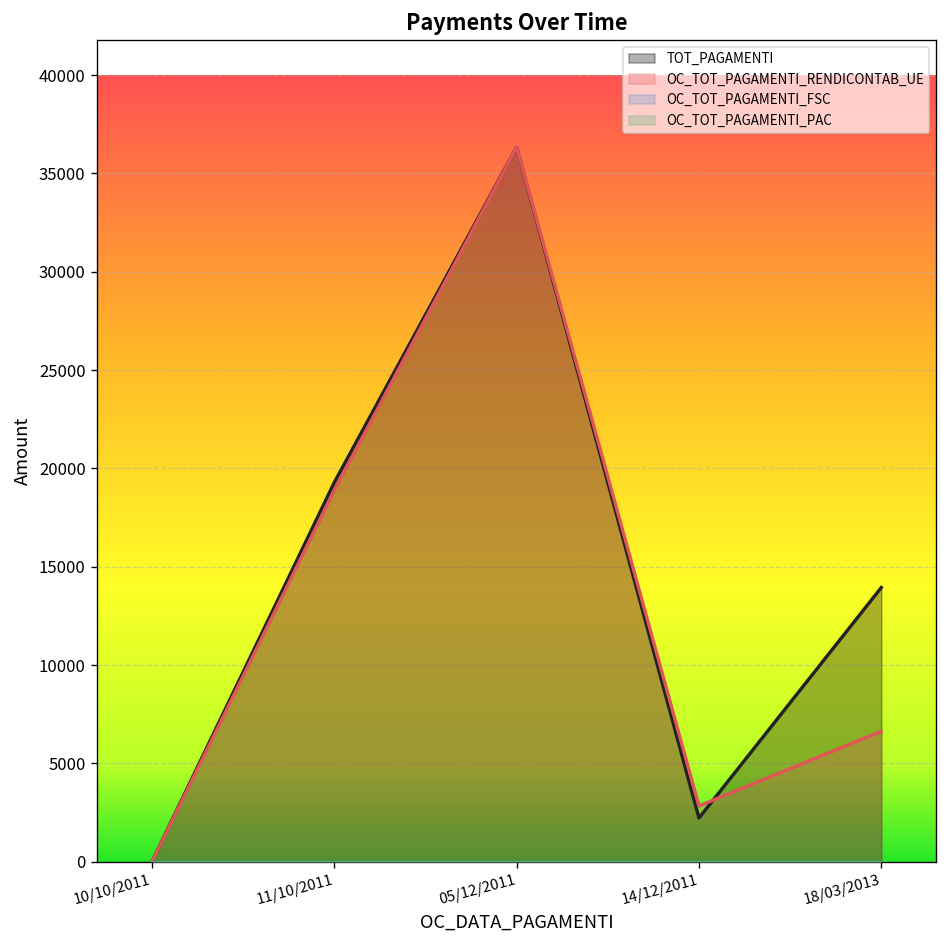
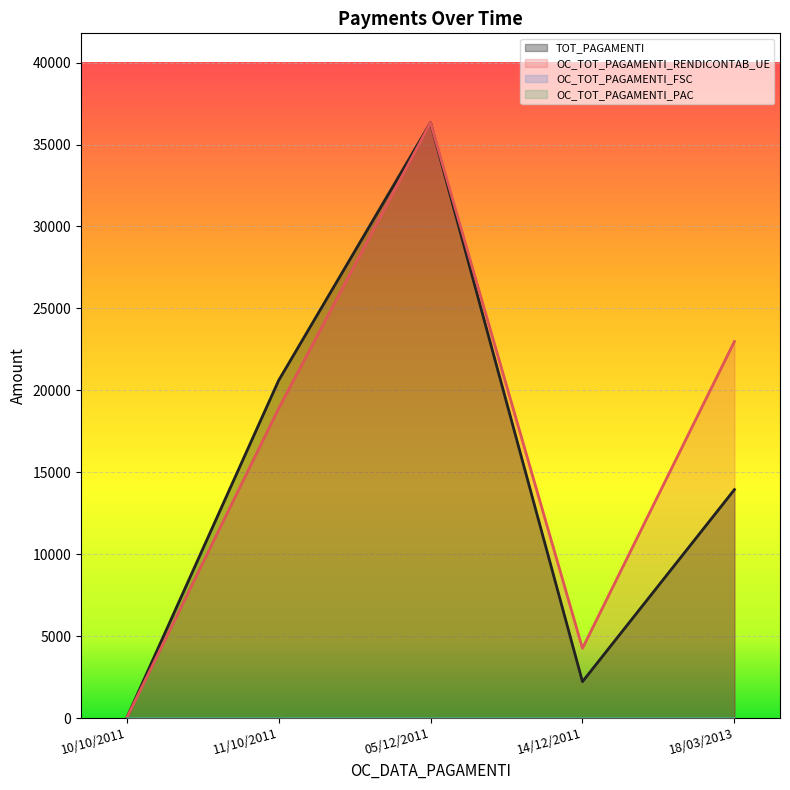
TOT_PAGAMENTI, 11/10/2011: 19300 -> 20600
OC_TOT_PAGAMENTI_RENDICONTAB_UE, 14/12/2011: 2800 -> 4300
OC_TOT_PAGAMENTI_RENDICONTAB_UE, 18/03/2013: 6600 -> 23000
